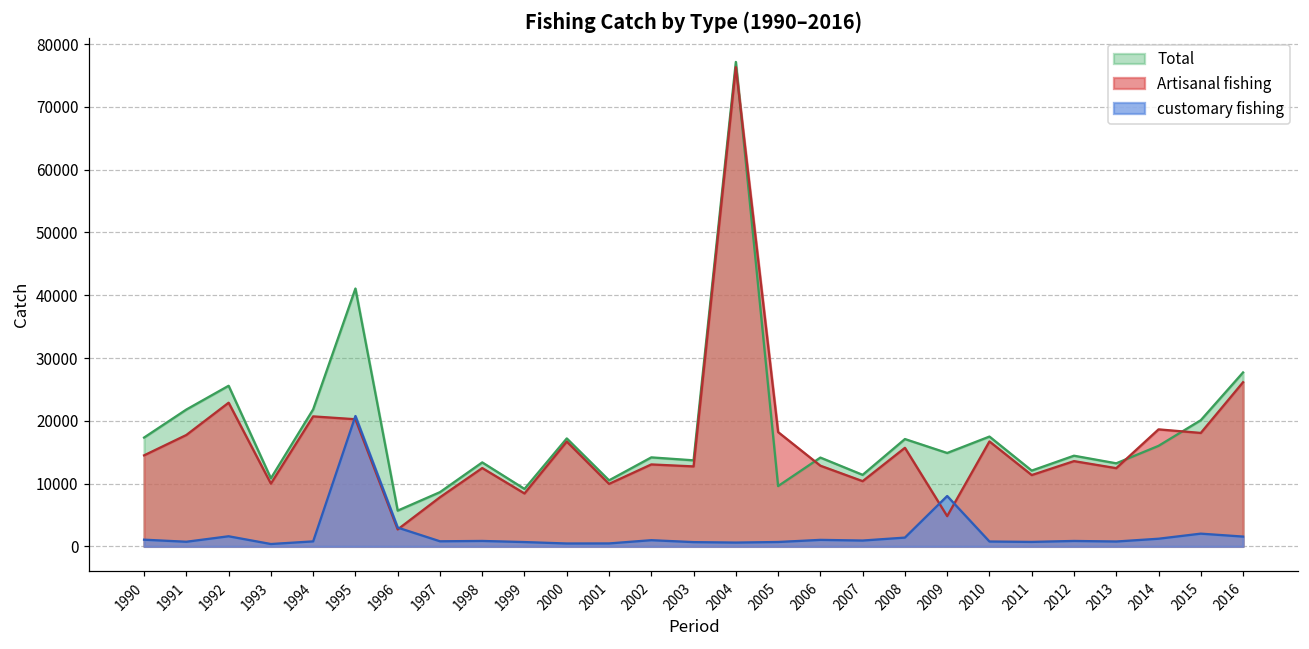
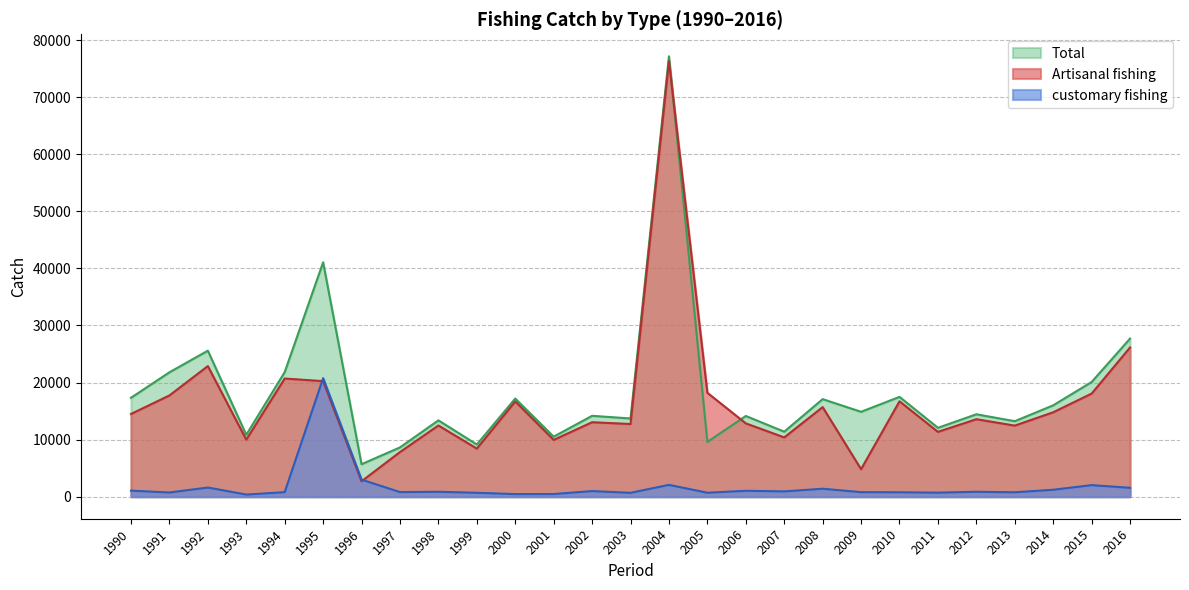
customary fishing, 2004: 1000 -> 2000
customary fishing, 2009: 8000 -> 1000
Artisanal fishing, 2014: 19000 -> 15000
